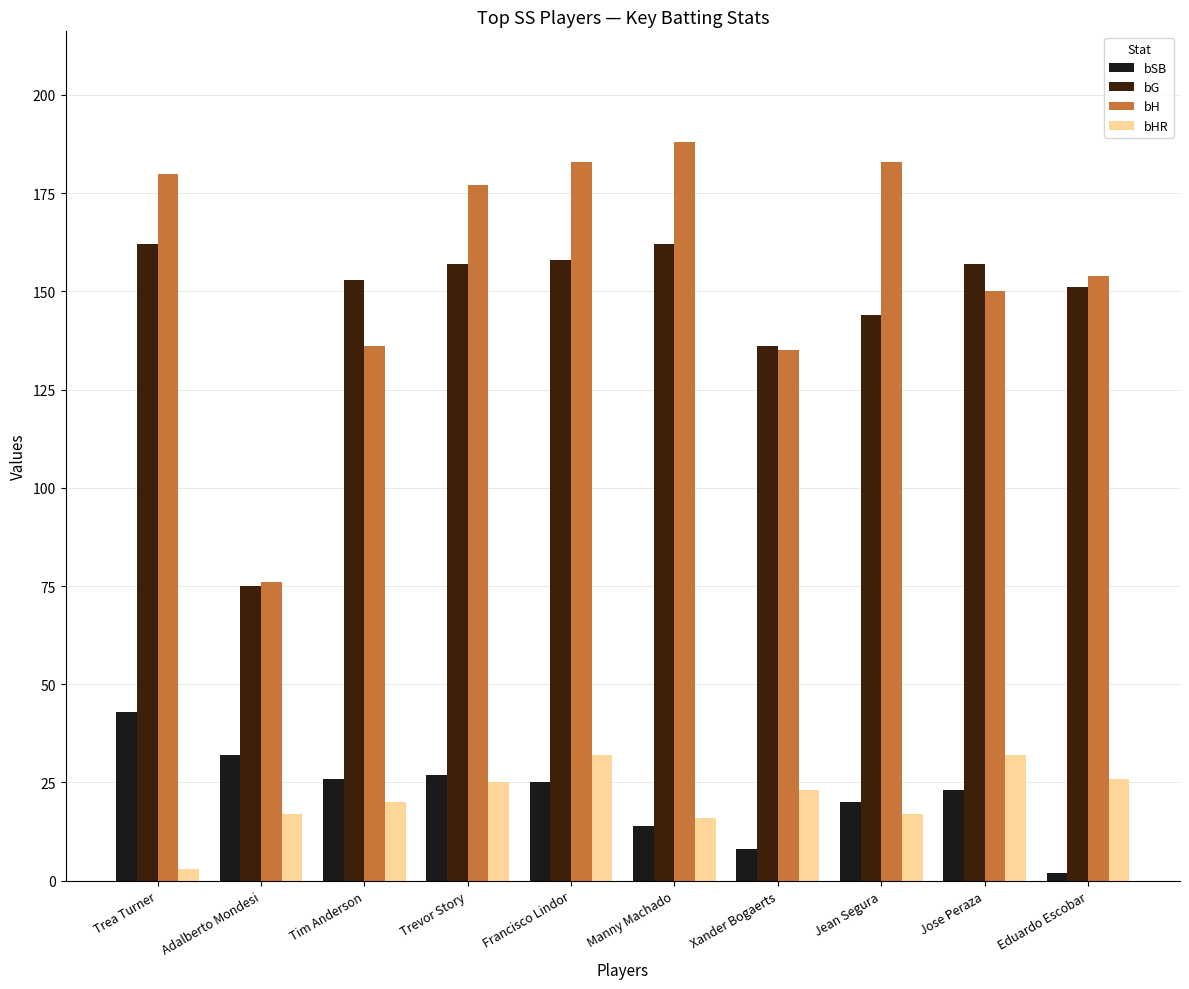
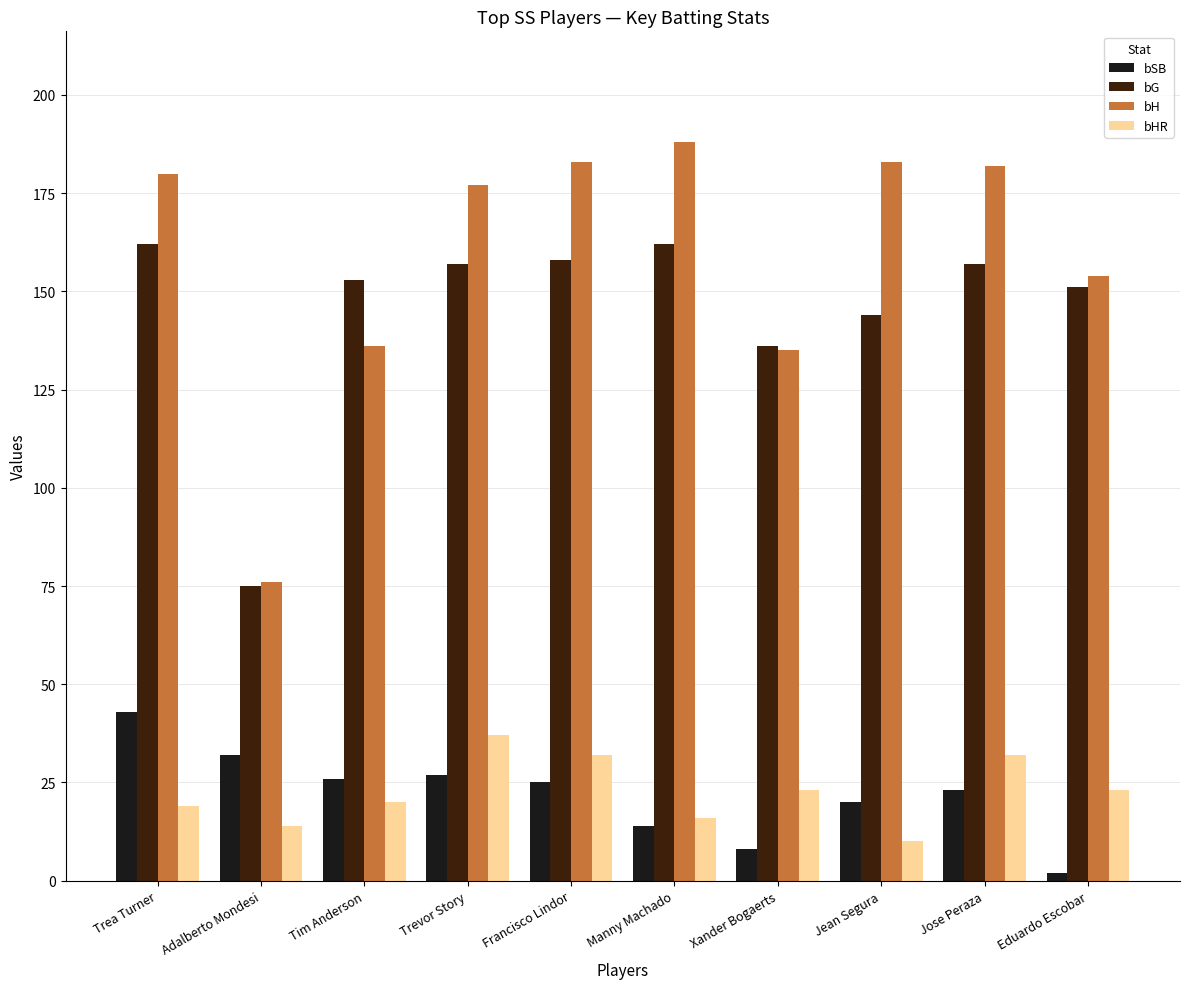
bHR, Trea Turner: 3 -> 19
bHR, Adalberto Mondesi: 17 -> 14
bHR, Trevor Story: 25 -> 37
bHR, Jean Segura: 17 -> 10
bH, Jose Peraza: 150 -> 182
bHR, Eduardo Escobar: 26 -> 23
